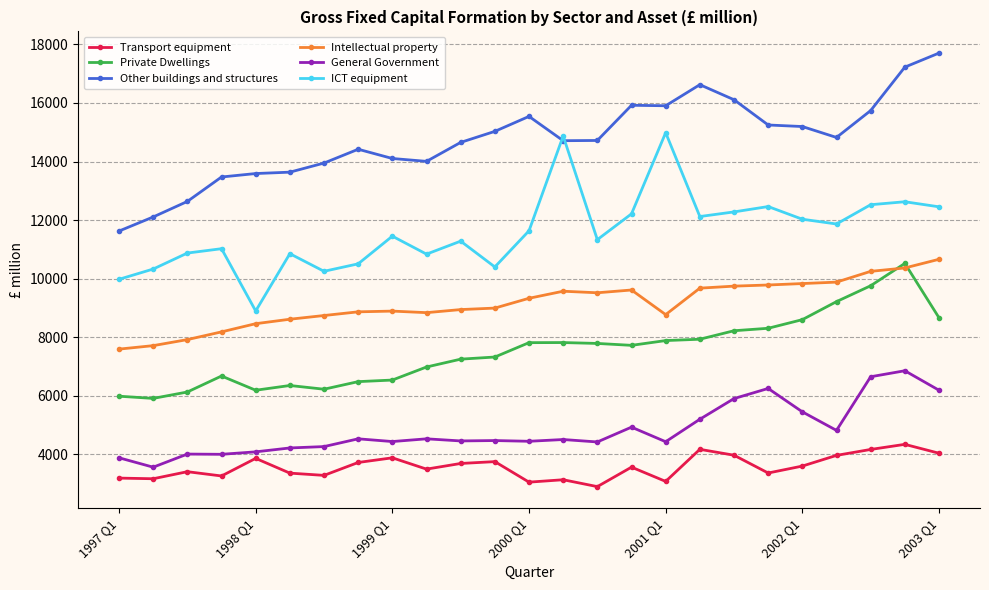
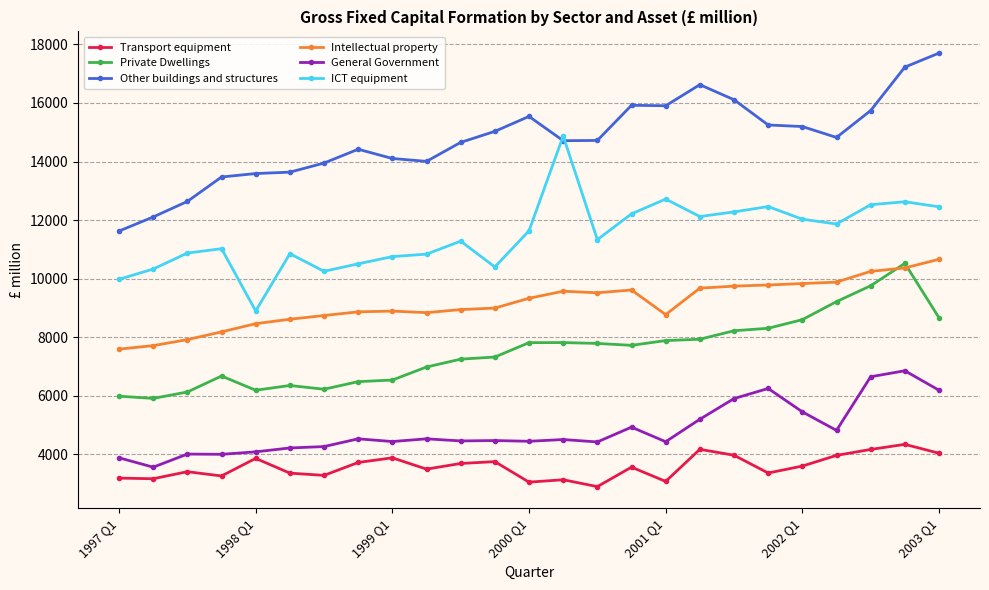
ICT equipment, 1999 Q1: 11400 -> 10800
ICT equipment, 2001 Q1: 15000 -> 12700
